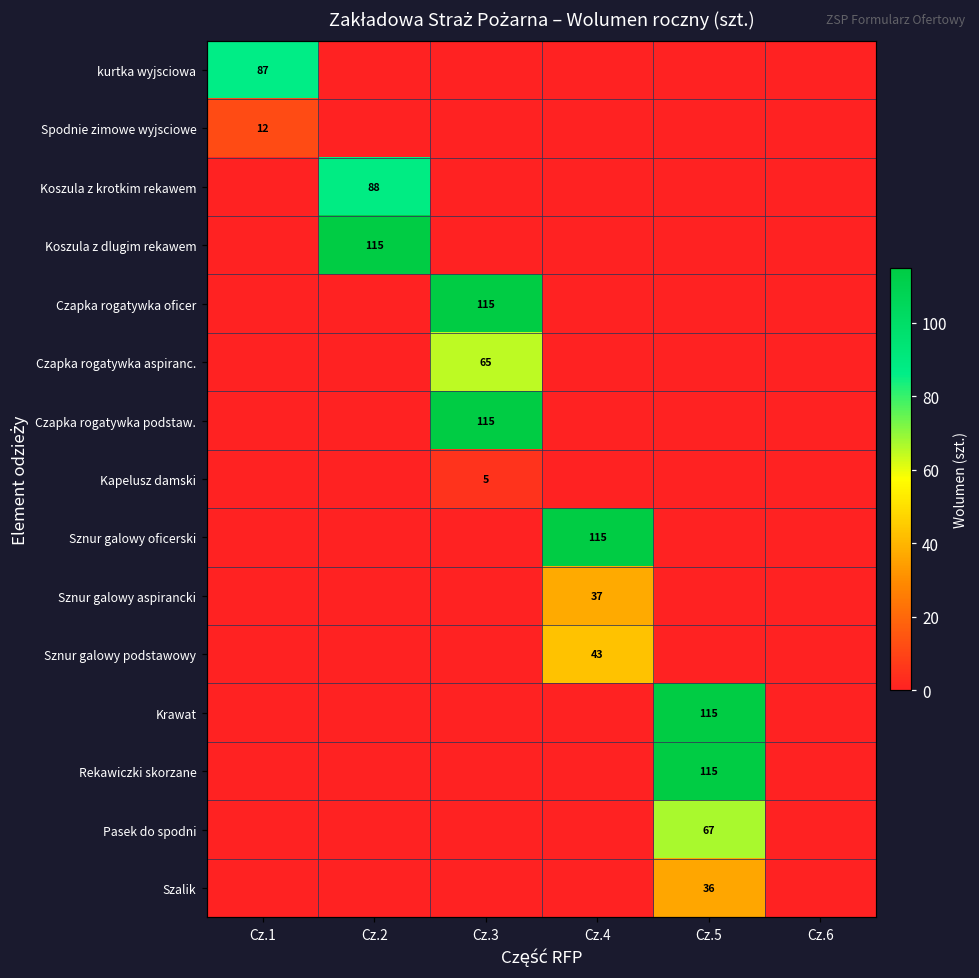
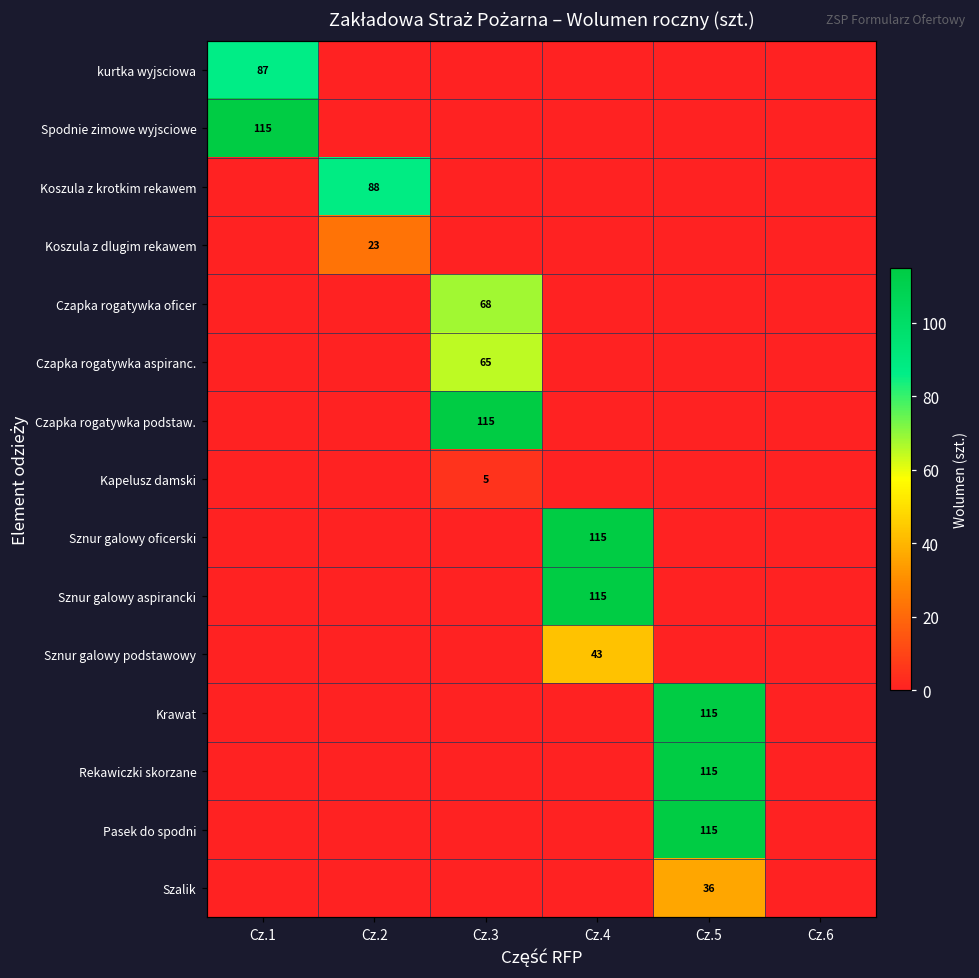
Spodnie zimowe wyjsciowe, Cz.1: 12 -> 115
Koszula z dlugim rekawem, Cz.2: 115 -> 23
Czapka rogatywka oficer, Cz.3: 115 -> 68
Sznur galowy aspirancki, Cz.4: 37 -> 115
Pasek do spodni, Cz.5: 67 -> 115
